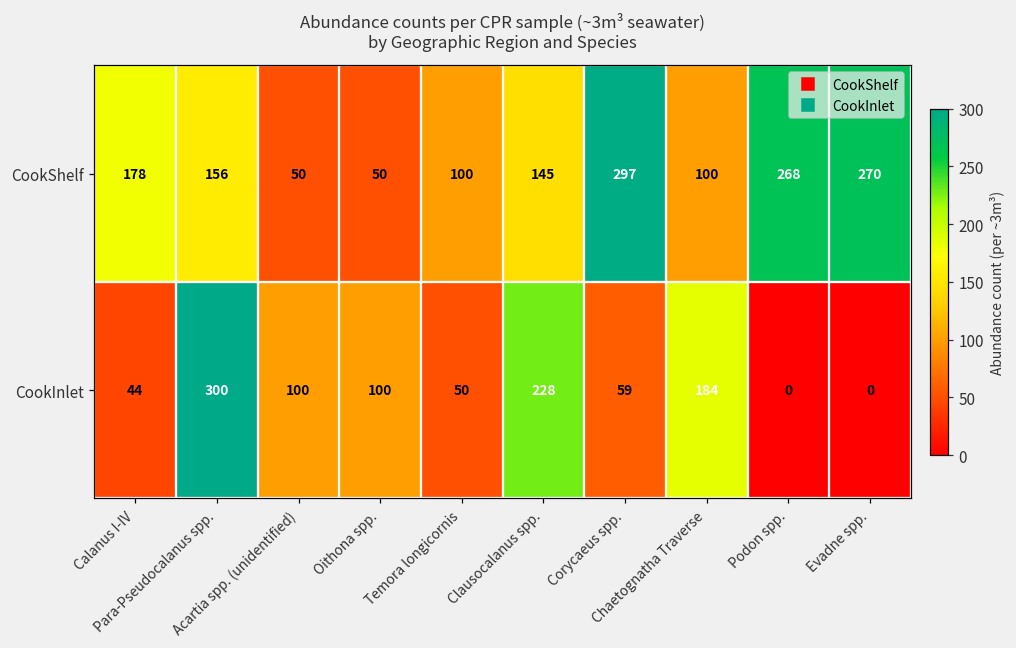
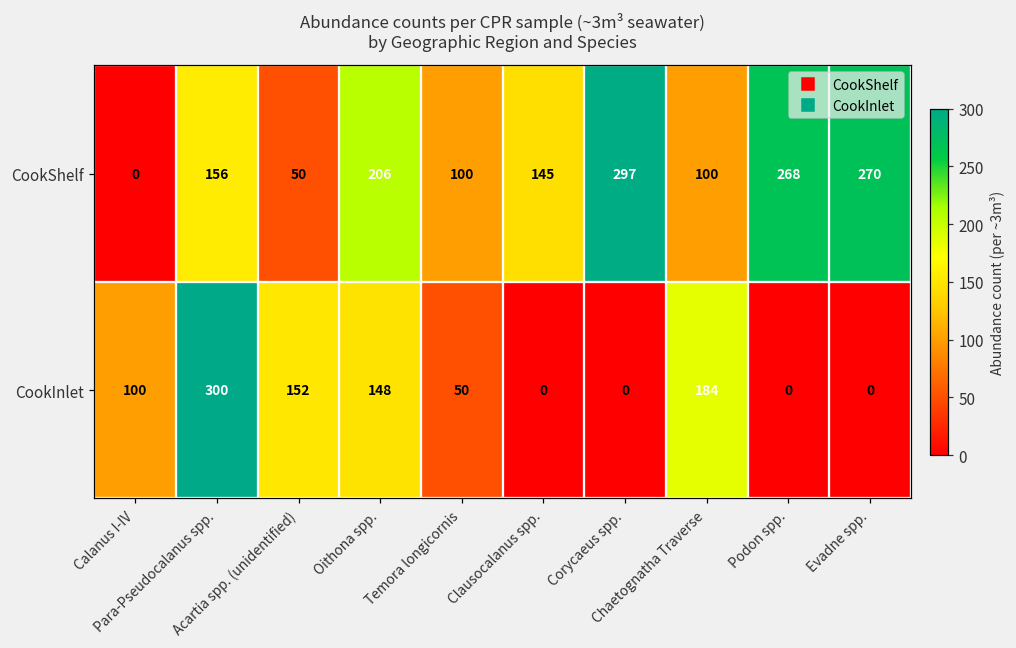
CookShelf, Calanus I-IV: 178 -> 0
CookShelf, Oithona spp.: 50 -> 206
CookInlet, Calanus I-IV: 44 -> 100
CookInlet, Acartia spp. (unidentified): 100 -> 152
CookInlet, Oithona spp.: 100 -> 148
CookInlet, Clausocalanus spp.: 228 -> 0
CookInlet, Corycaeus spp.: 59 -> 0
